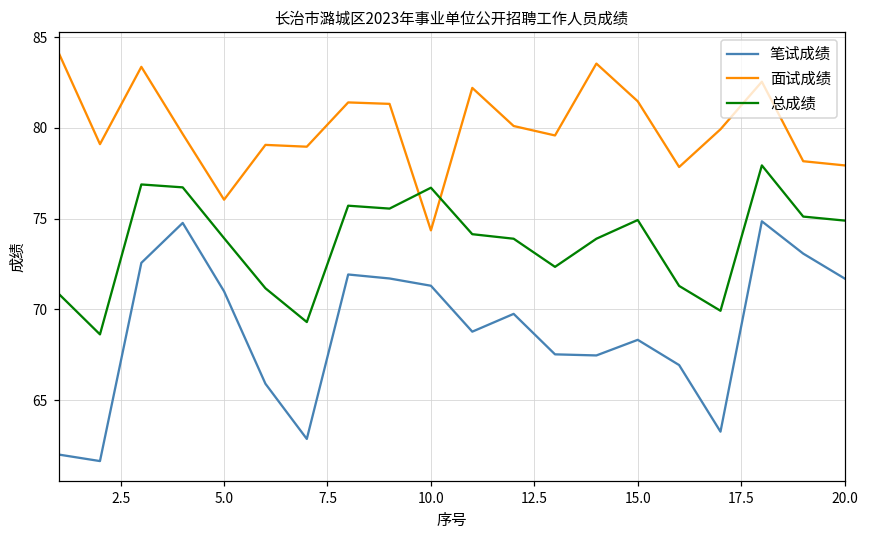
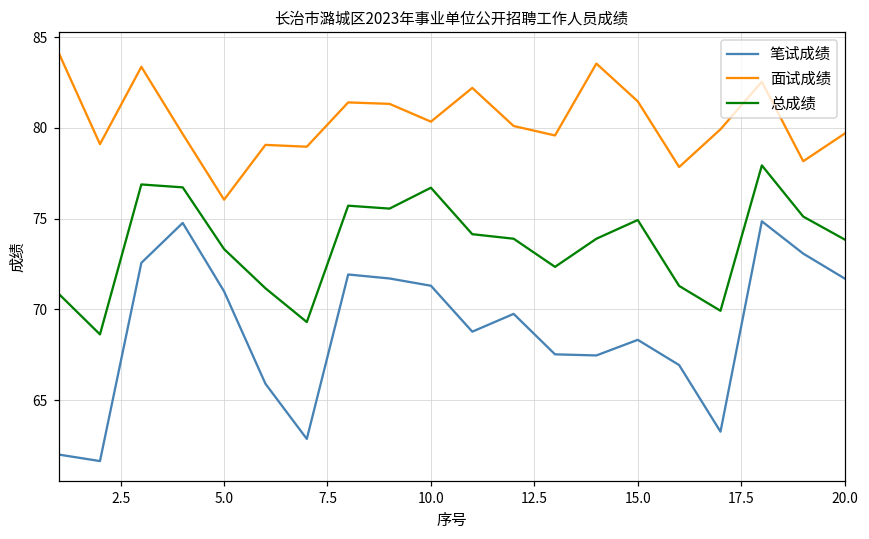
总成绩, 5.0: 73.9 -> 73.3
面试成绩, 10.0: 74.4 -> 80.3
面试成绩, 20.0: 77.9 -> 79.7
总成绩, 20.0: 74.9 -> 73.9
